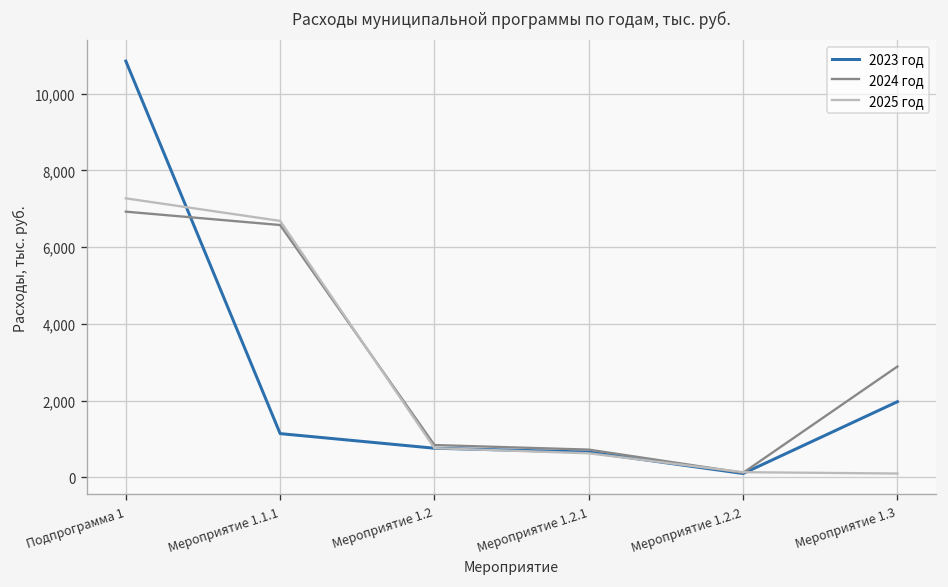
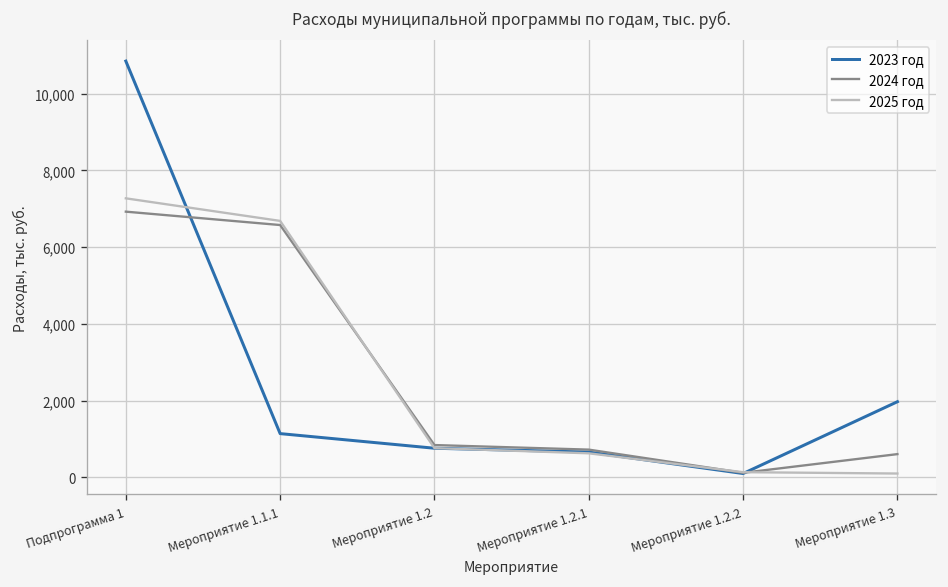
2024 год, Мероприятие 1.3: 2,900 -> 600
